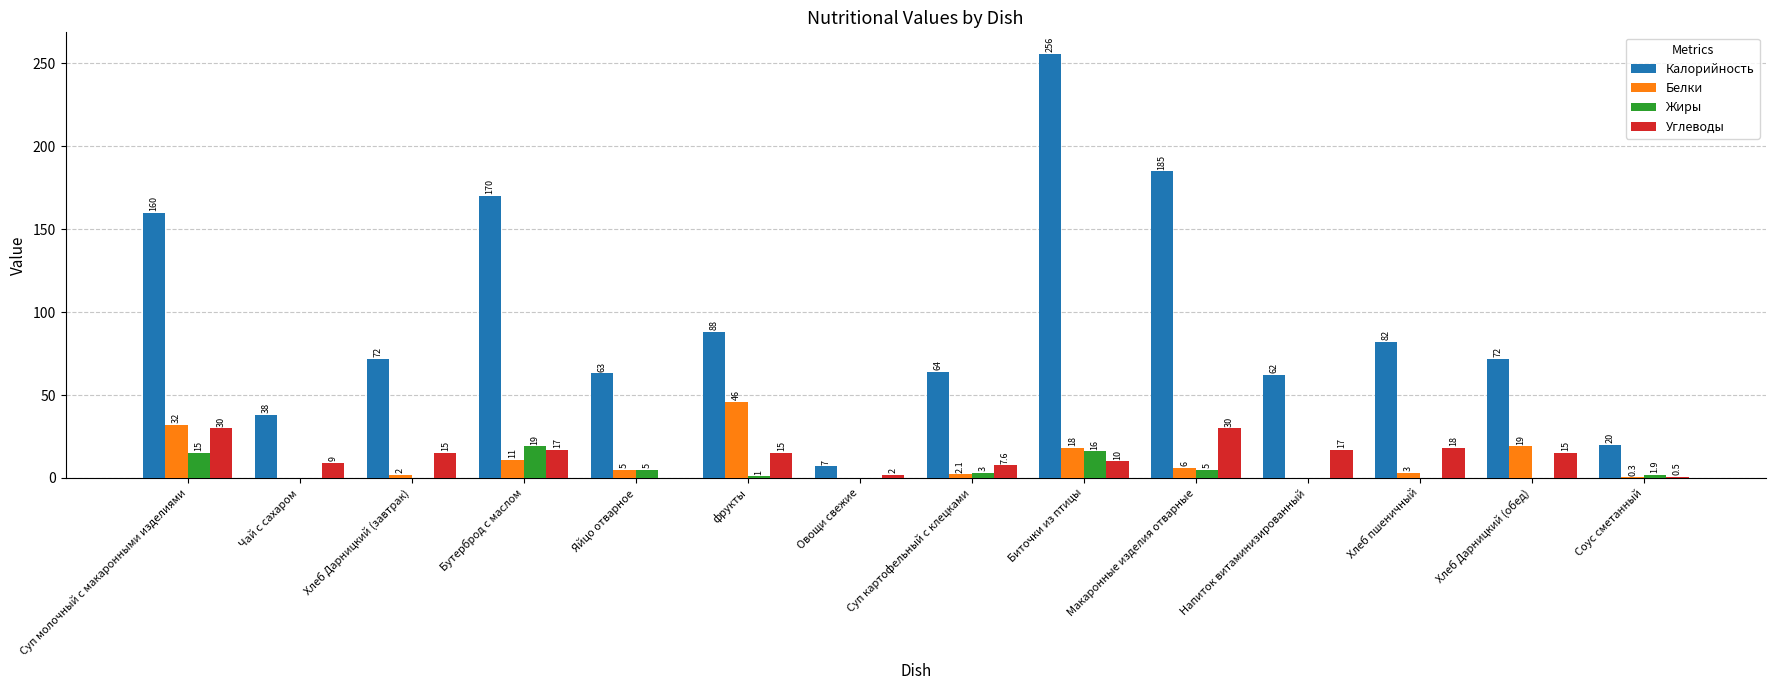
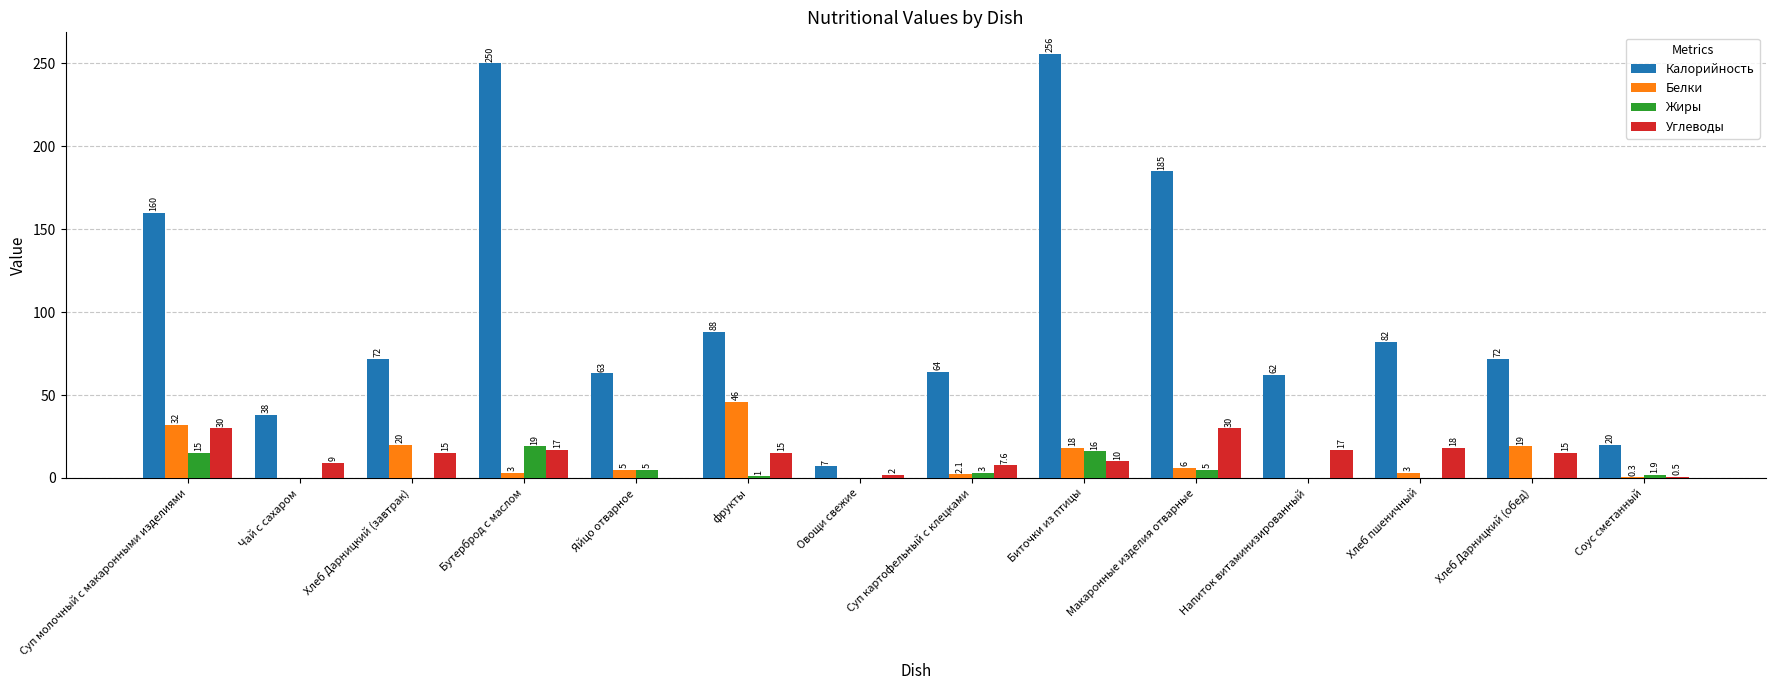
Белки, Хлеб Дарницкий (завтрак): 2 -> 20
Калорийность, Бутерброд с маслом: 170 -> 250
Белки, Бутерброд с маслом: 11 -> 3
